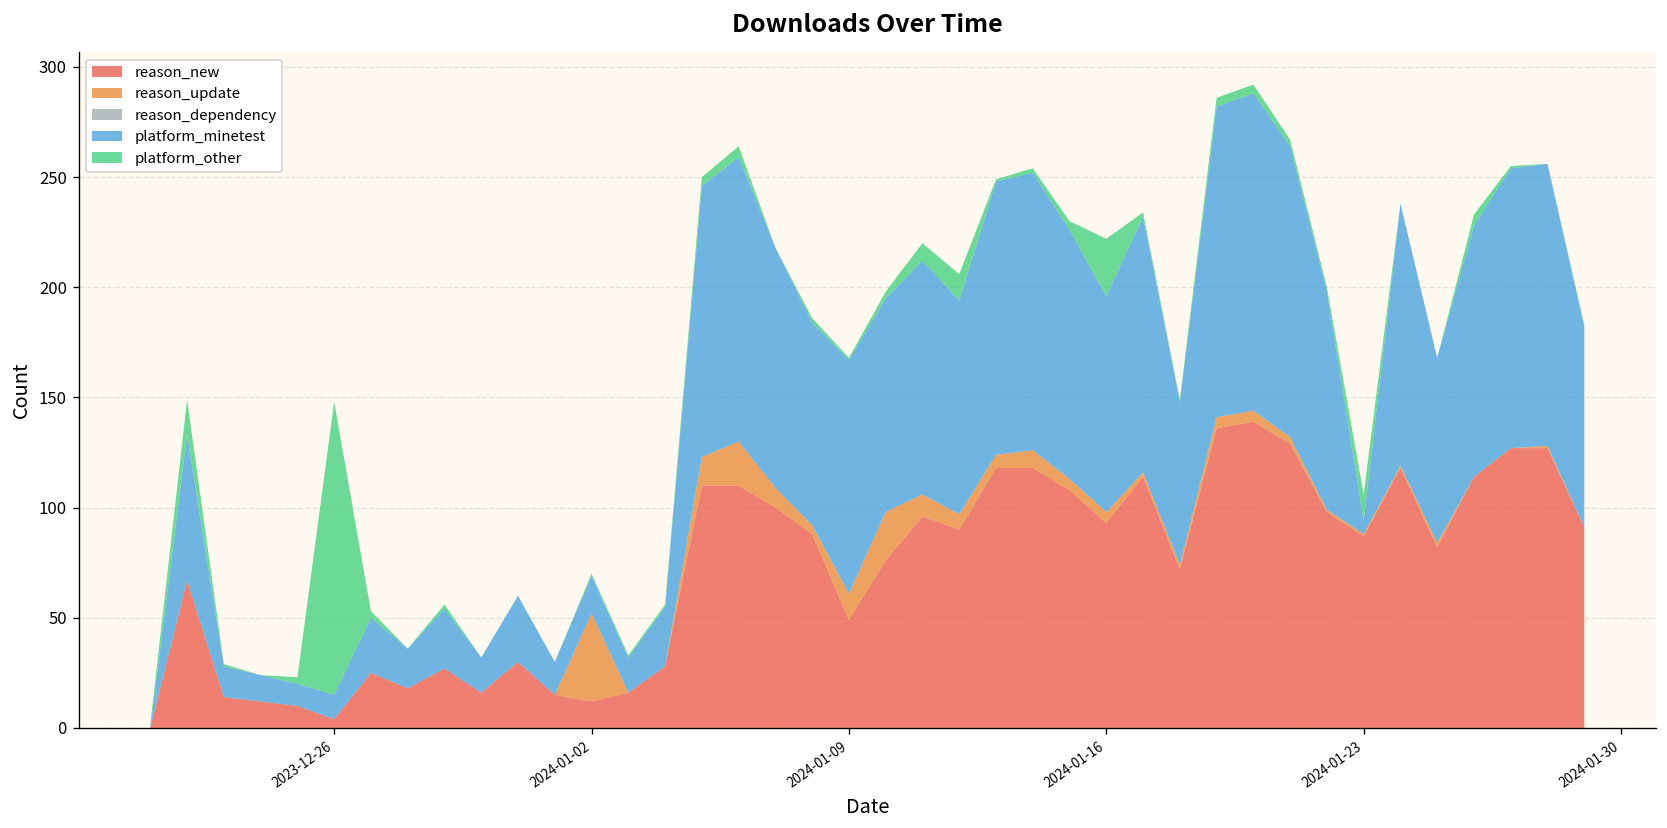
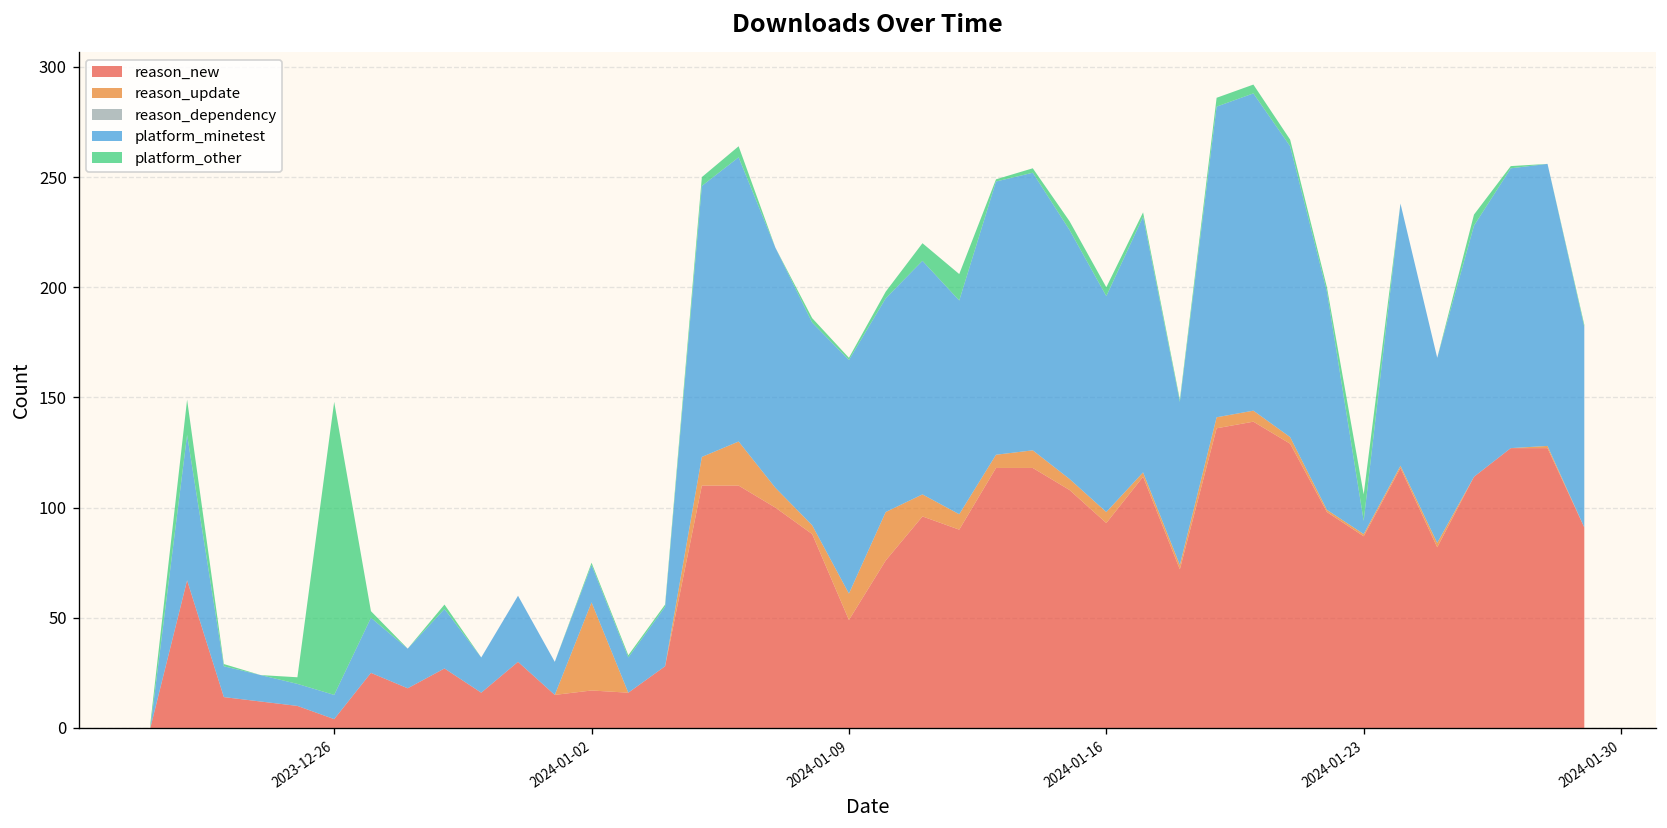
reason_new, 2024-01-02: 12 -> 17
platform_other, 2024-01-16: 26 -> 4
